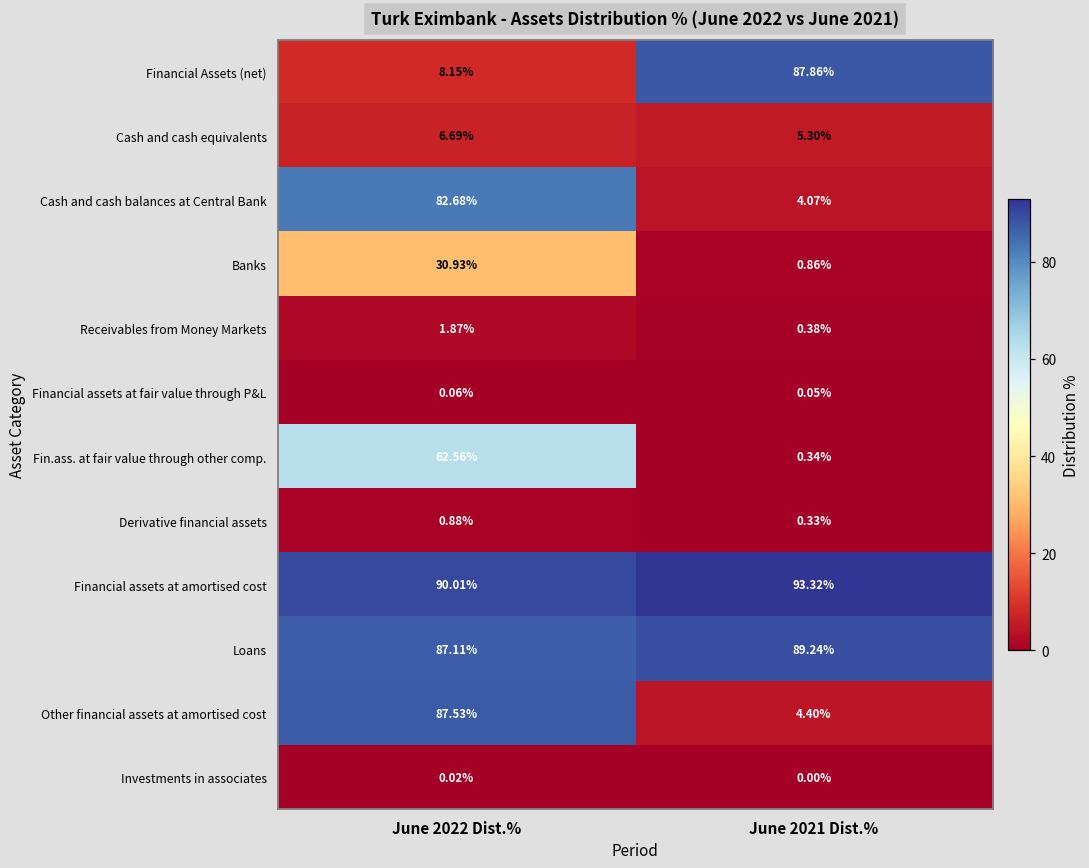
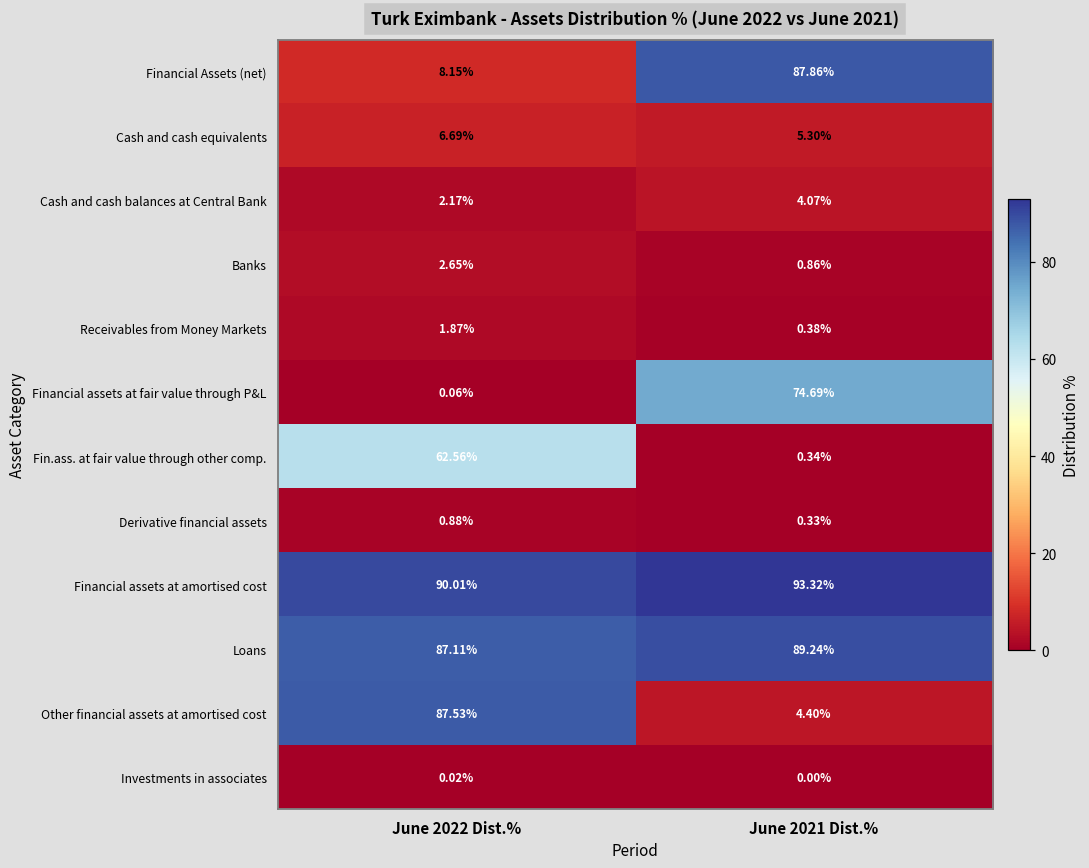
Cash and cash balances at Central Bank, June 2022 Dist.%: 82.68% -> 2.17%
Banks, June 2022 Dist.%: 30.93% -> 2.65%
Financial assets at fair value through P&L, June 2021 Dist.%: 0.05% -> 74.69%
